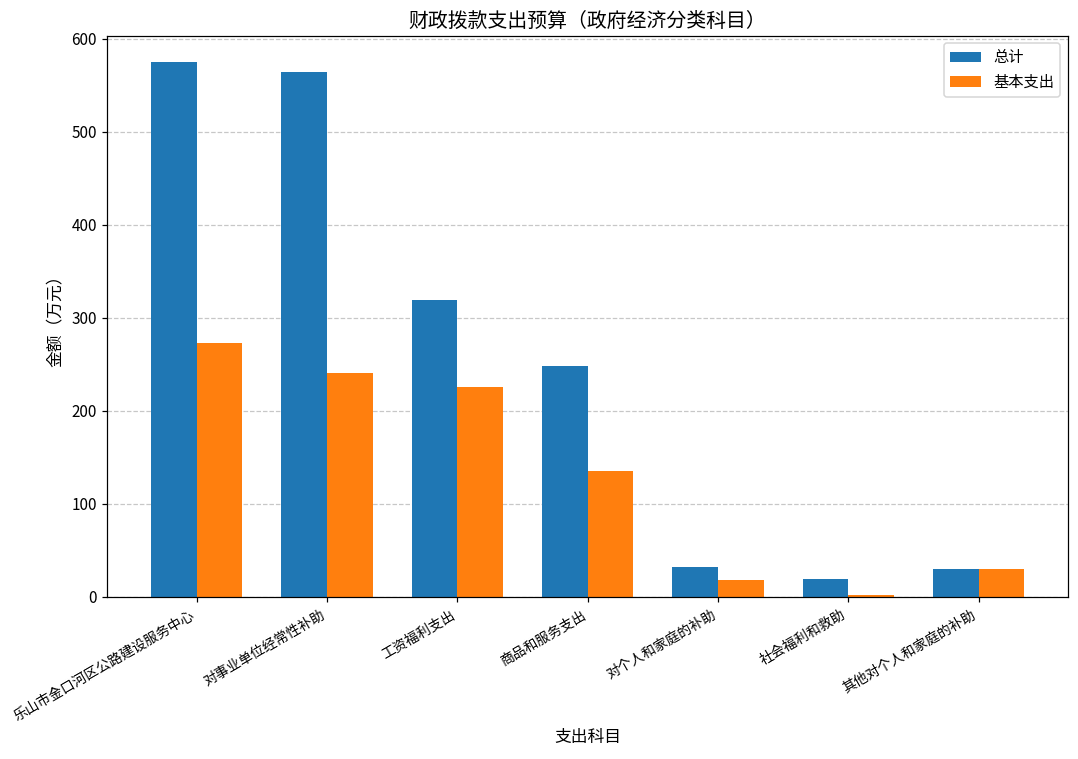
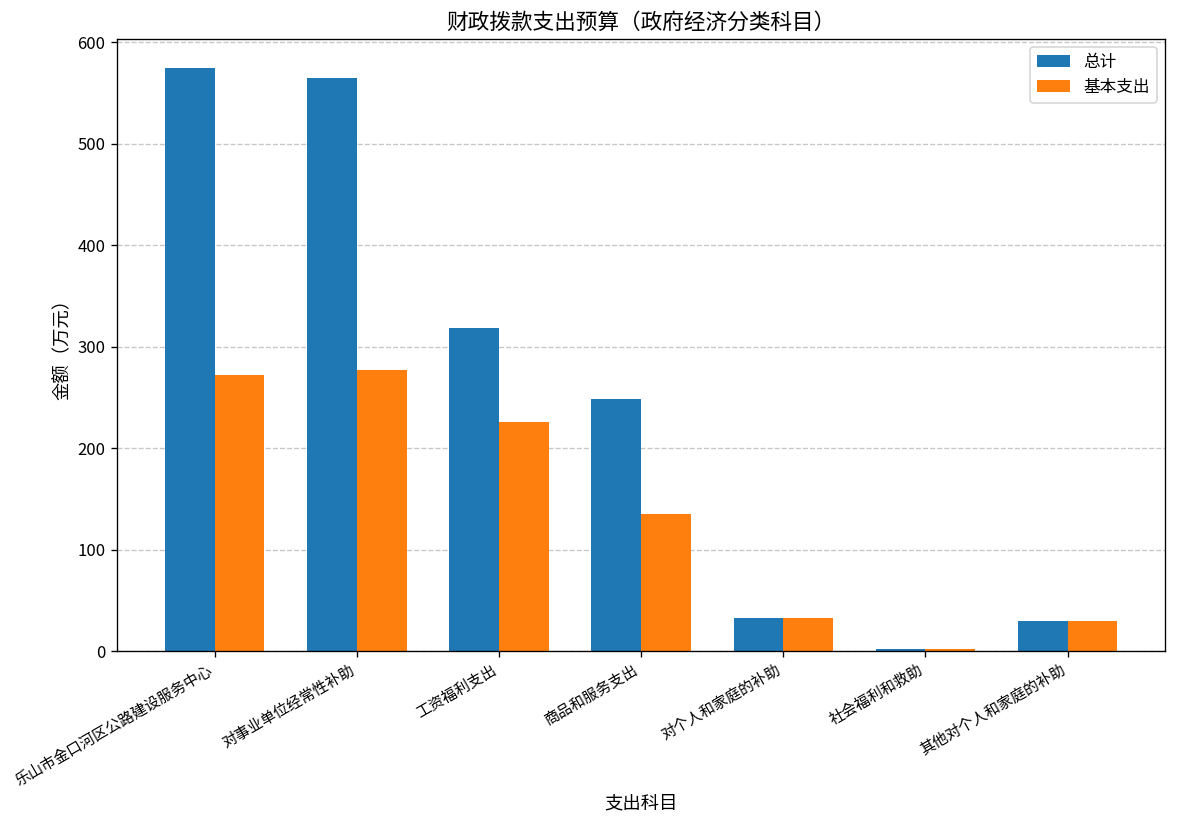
基本支出, 对事业单位经常性补助: 240 -> 280
基本支出, 对个人和家庭的补助: 20 -> 30
总计, 社会福利和救助: 20 -> 0
